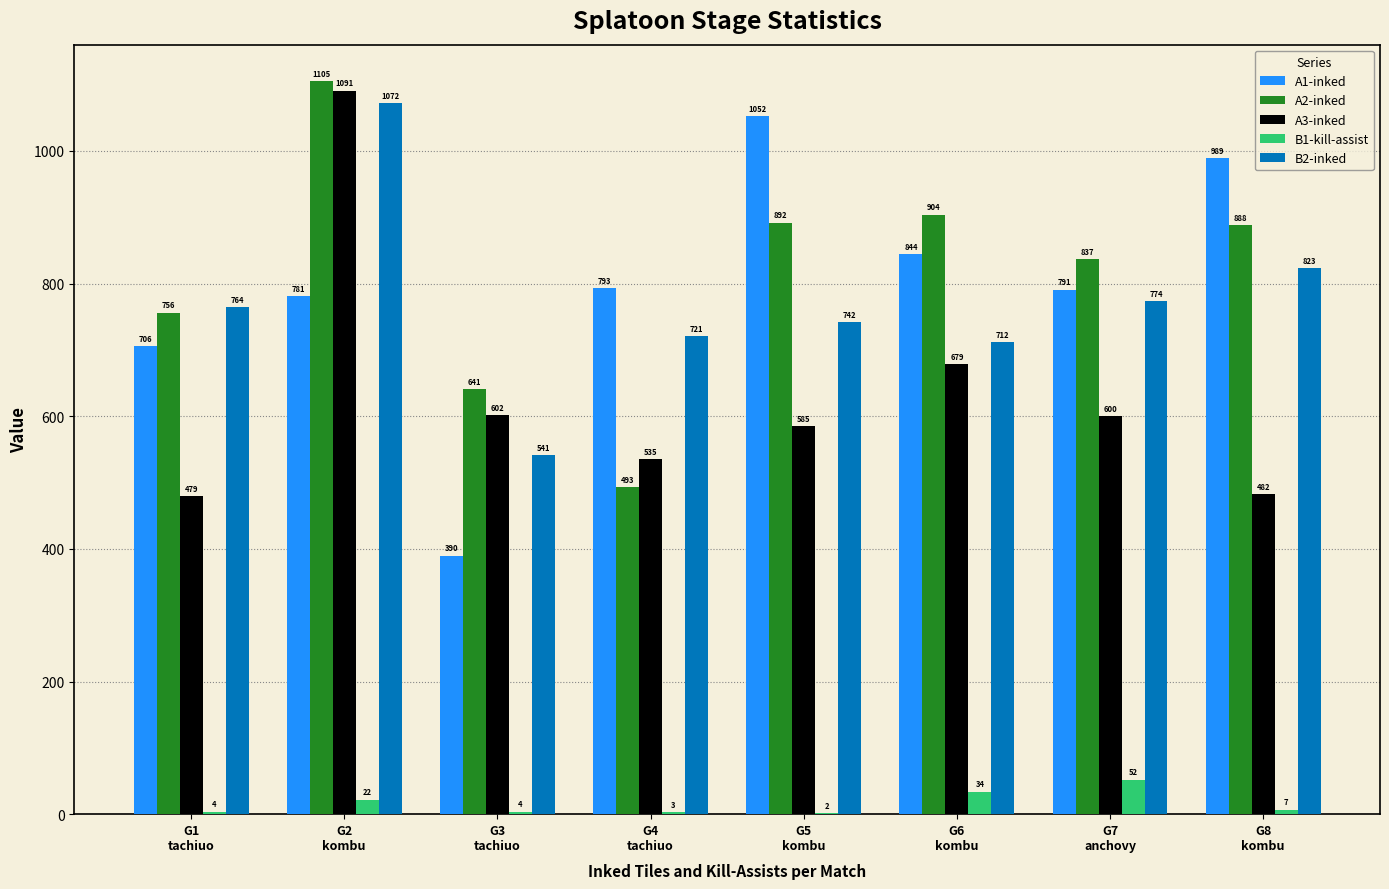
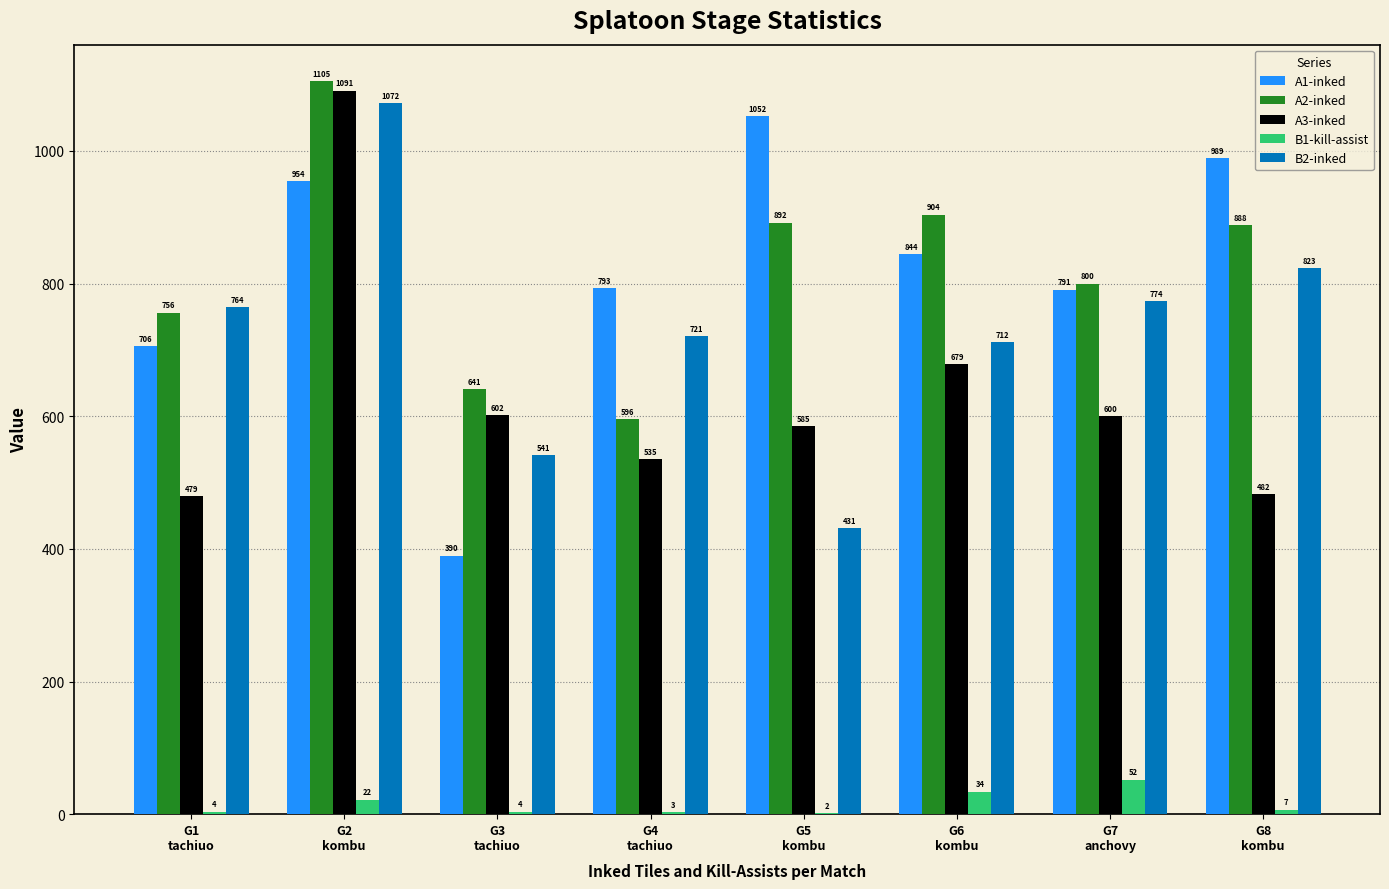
A1-inked, G2 kombu: 781 -> 954
A2-inked, G4 tachiuo: 493 -> 596
B2-inked, G5 kombu: 742 -> 431
A2-inked, G7 anchovy: 837 -> 800
